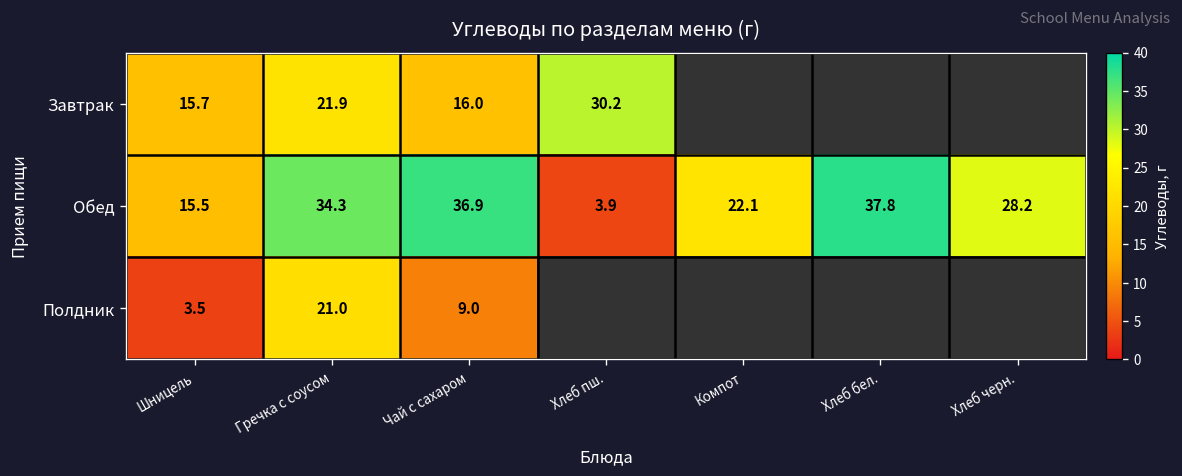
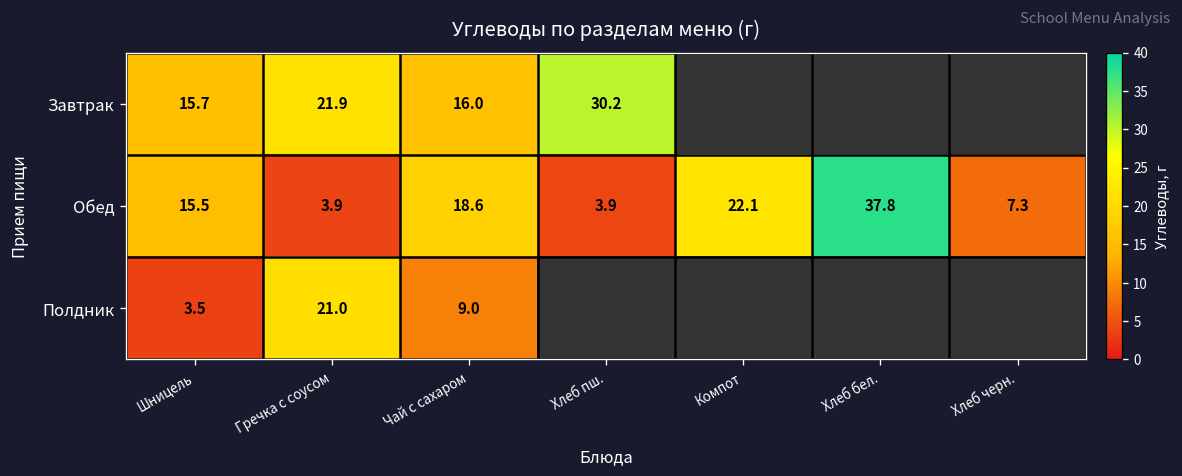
Обед, Гречка с соусом: 34.3 -> 3.9
Обед, Чай с сахаром: 36.9 -> 18.6
Обед, Хлеб черн.: 28.2 -> 7.3
